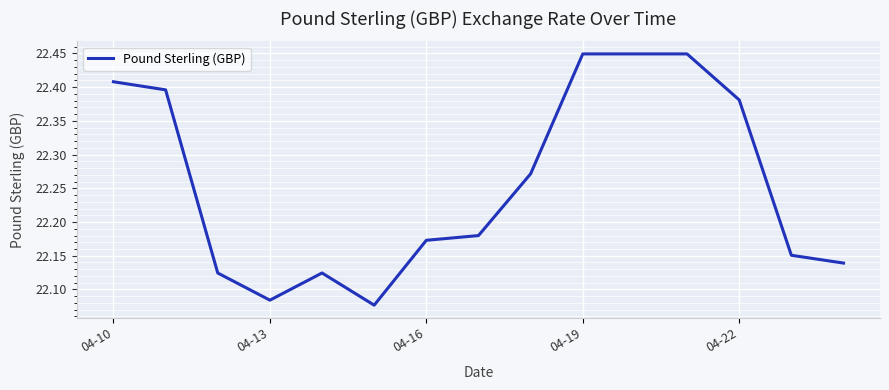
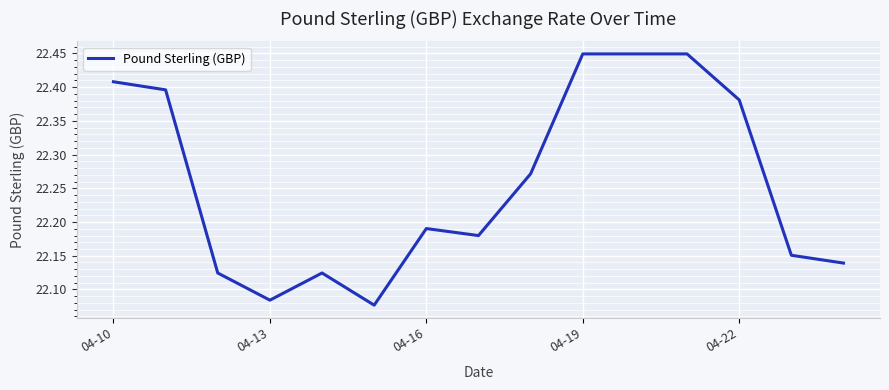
04-16: 22.17 -> 22.19
